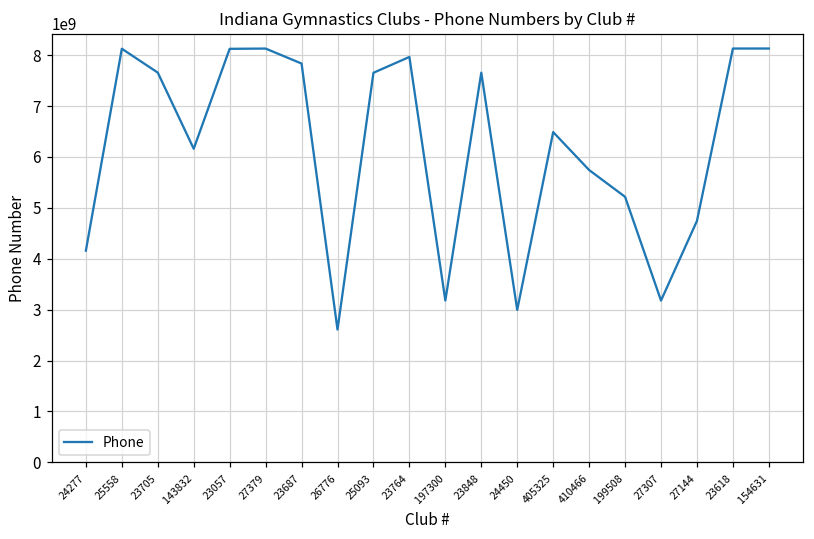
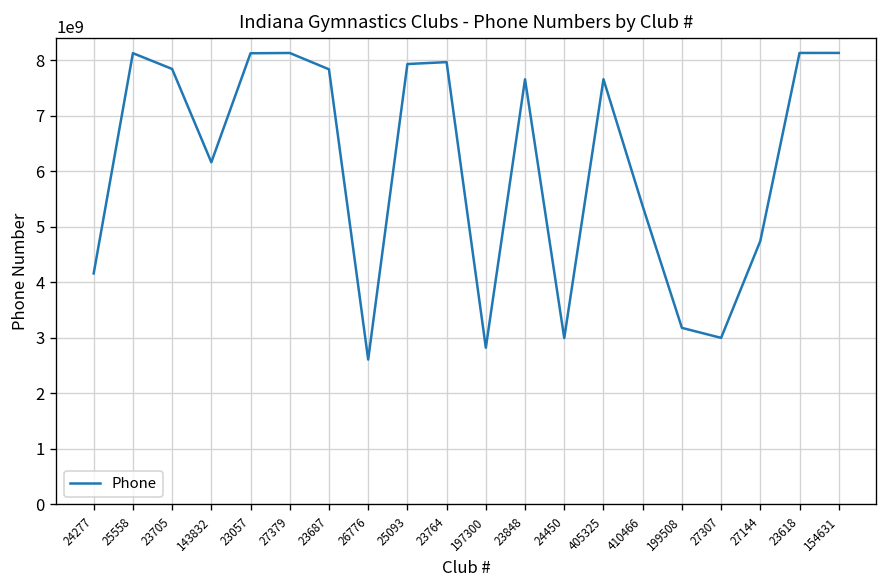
23705: 7700000000 -> 7800000000
25093: 7700000000 -> 7900000000
197300: 3200000000 -> 2800000000
405325: 6500000000 -> 7700000000
410466: 5700000000 -> 5400000000
199508: 5200000000 -> 3200000000
27307: 3200000000 -> 3000000000
